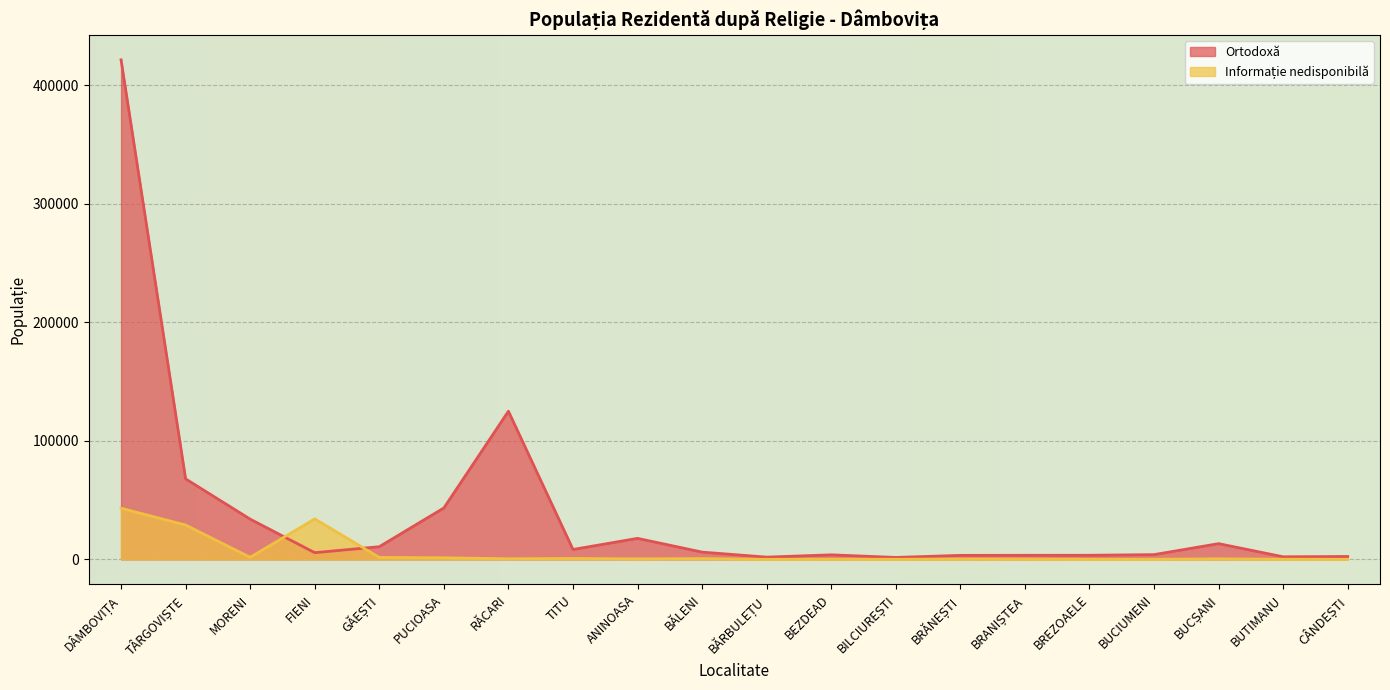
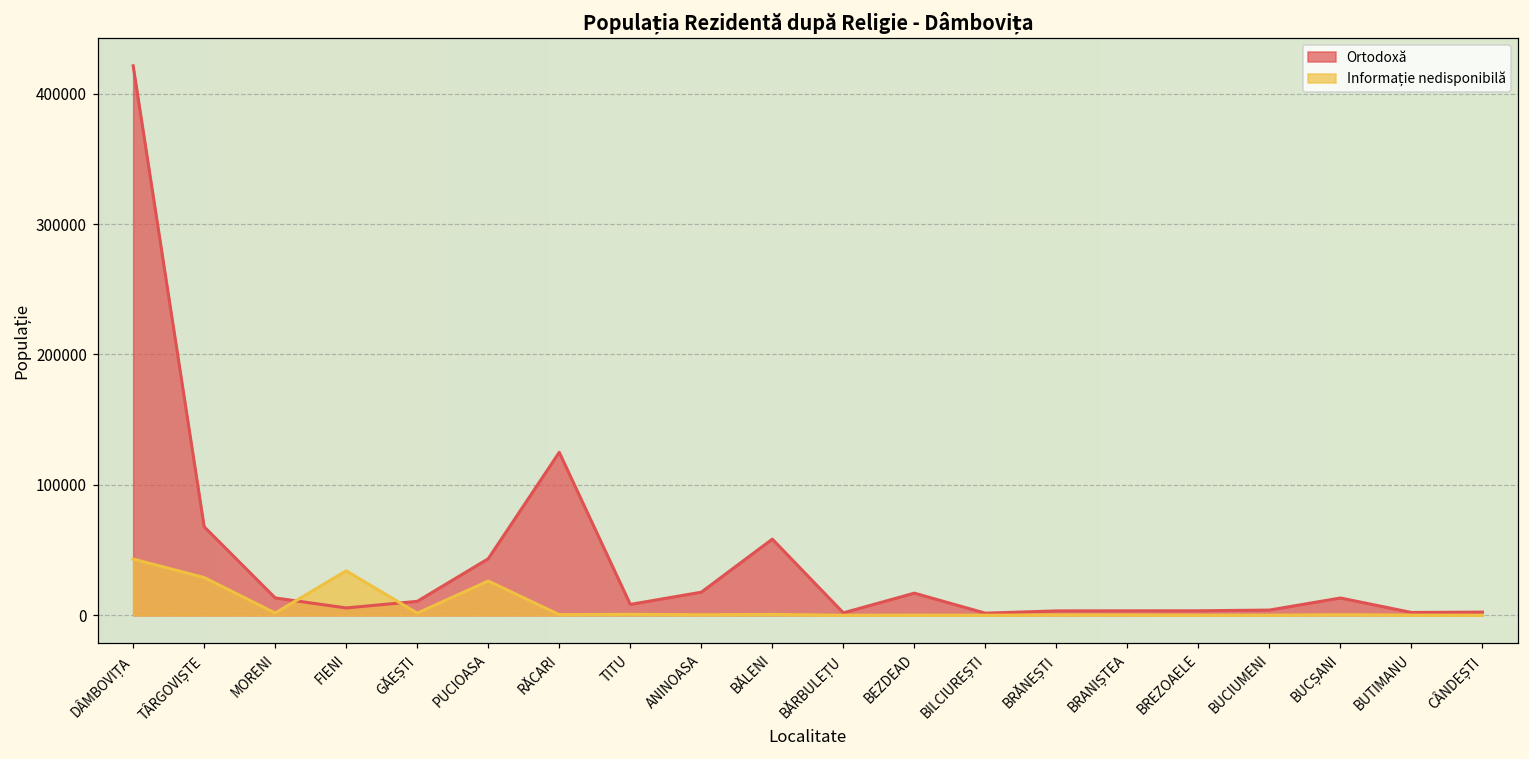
Ortodoxă, MORENI: 34000 -> 13000
Informație nedisponibilă, PUCIOASA: 1000 -> 26000
Ortodoxă, BĂLENI: 6000 -> 58000
Ortodoxă, BEZDEAD: 4000 -> 17000
